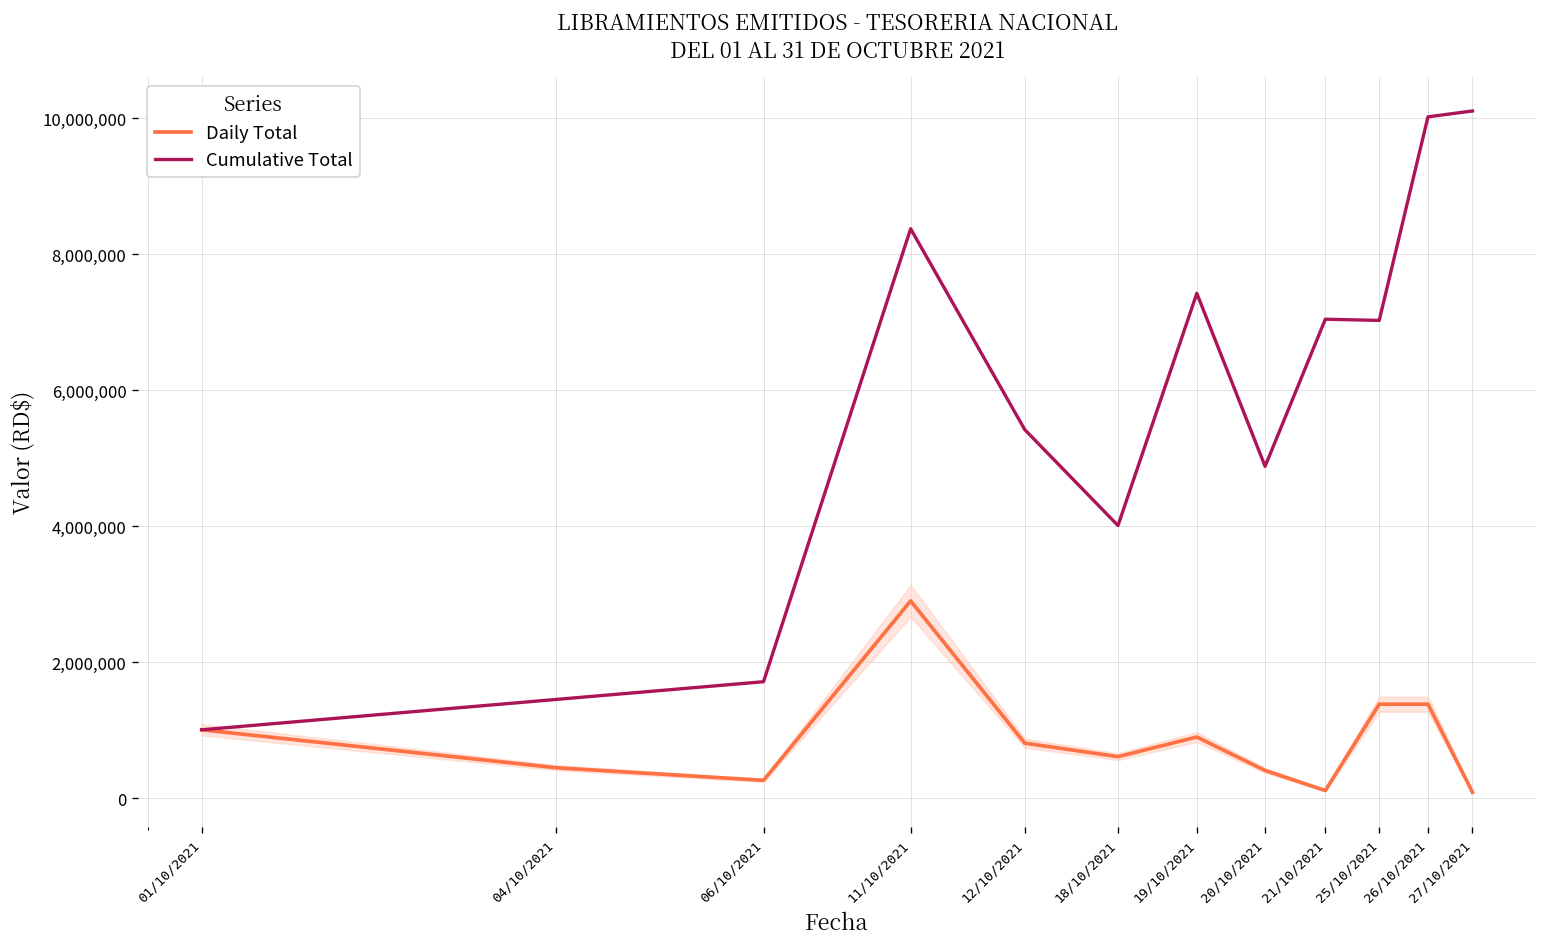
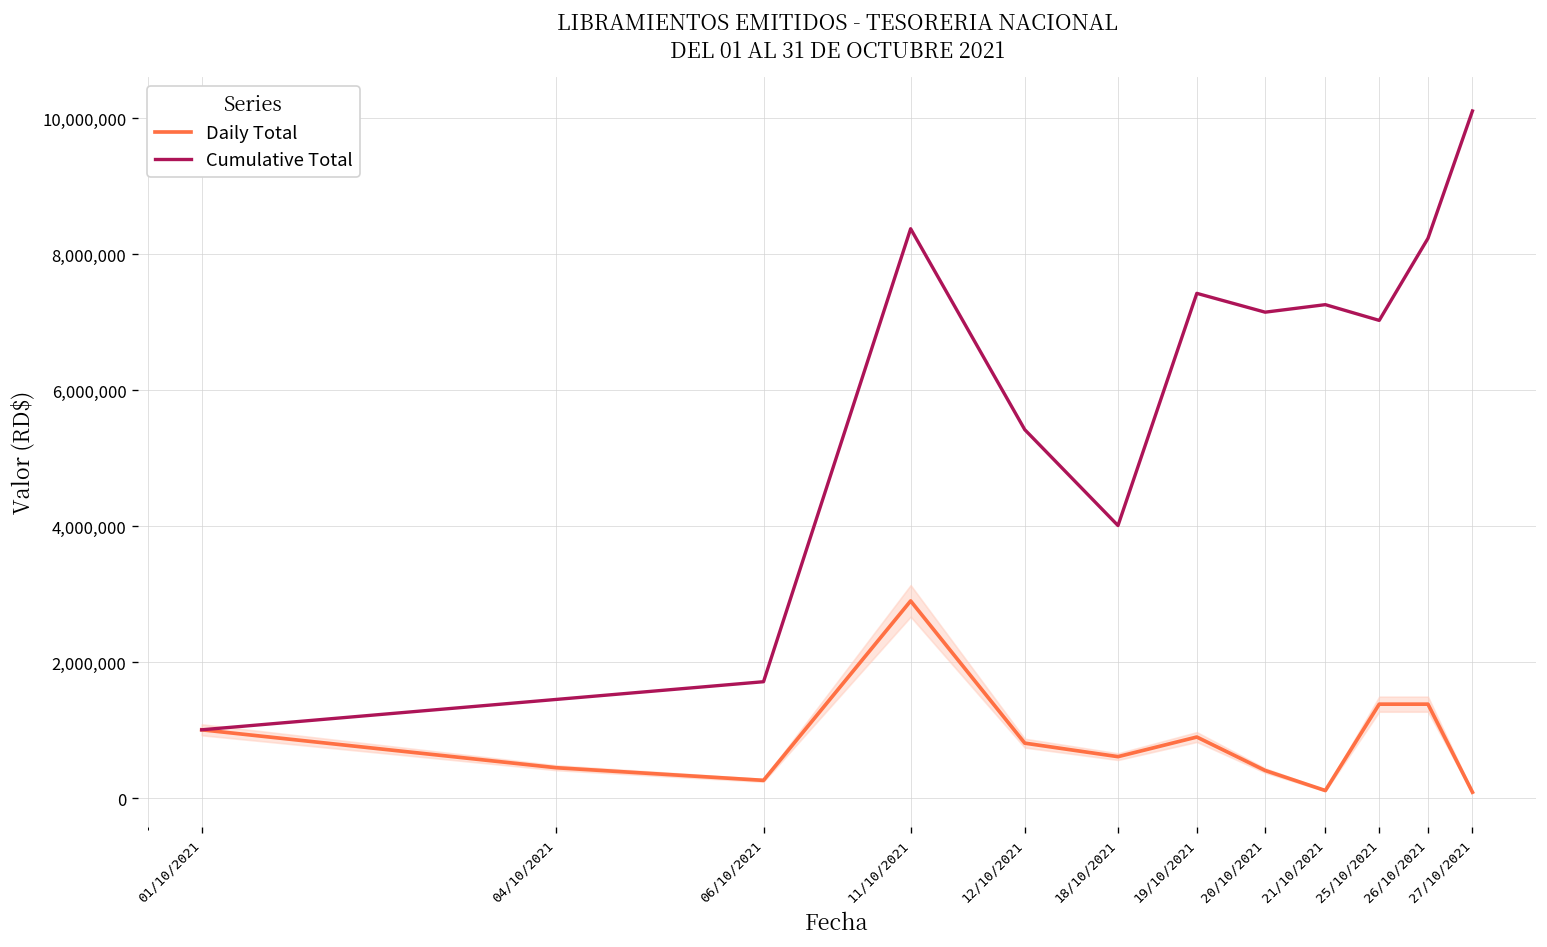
Cumulative Total, 20/10/2021: 4,900,000 -> 7,100,000
Cumulative Total, 21/10/2021: 7,000,000 -> 7,300,000
Cumulative Total, 26/10/2021: 10,000,000 -> 8,200,000
